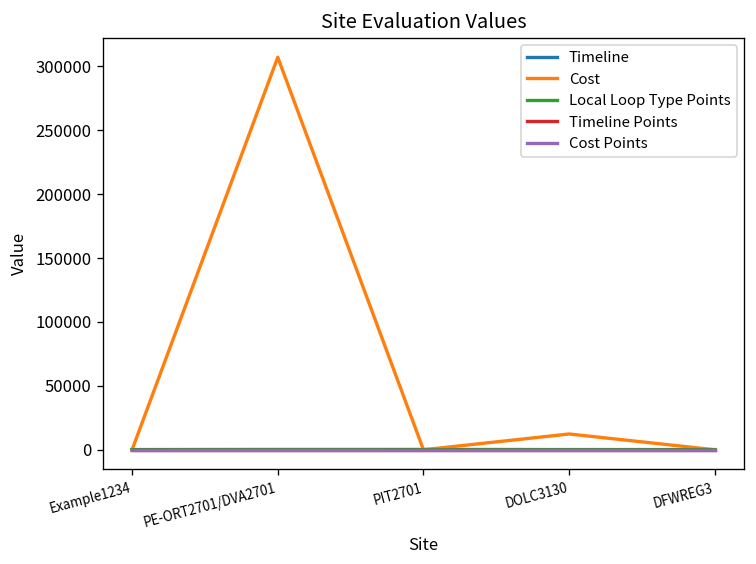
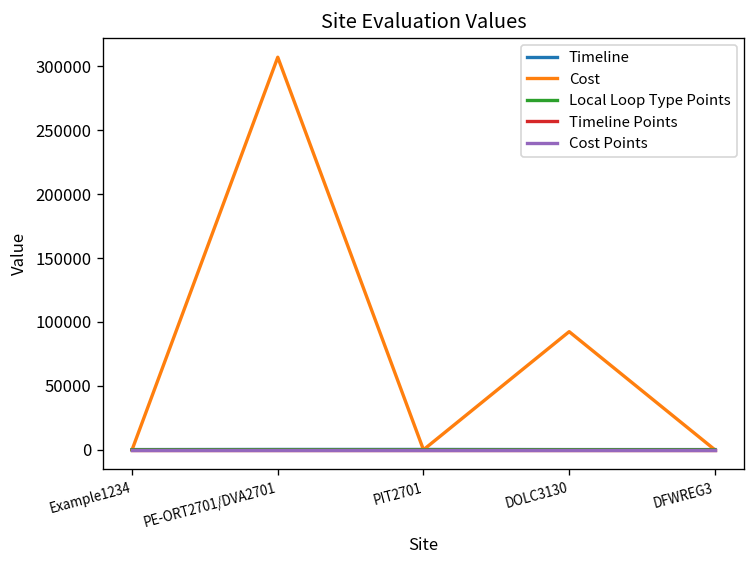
Cost, DOLC3130: 12000 -> 92000
